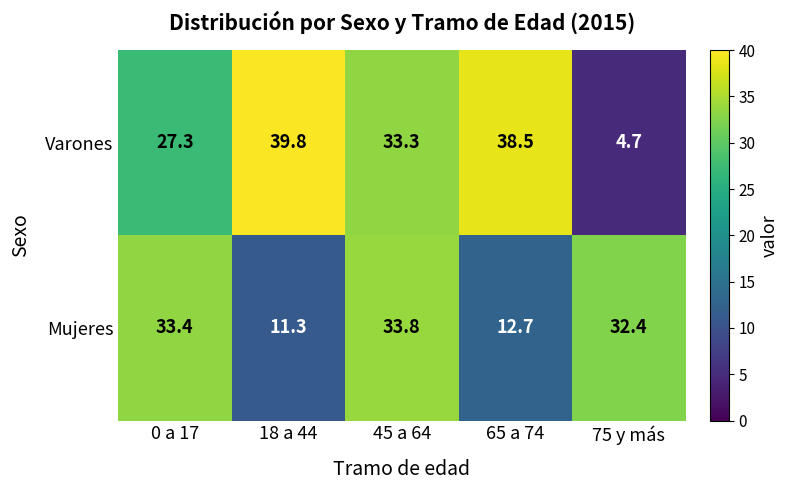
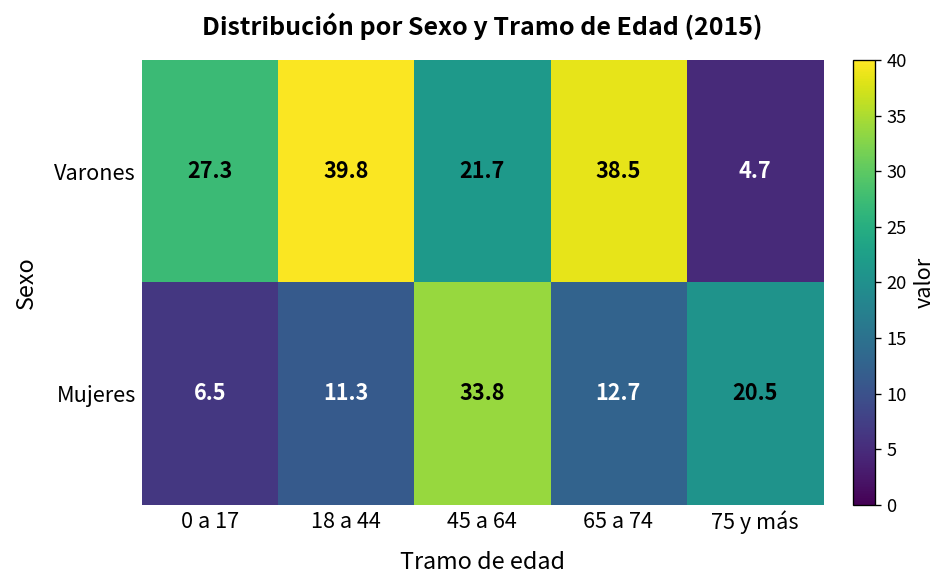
Varones, 45 a 64: 33.3 -> 21.7
Mujeres, 0 a 17: 33.4 -> 6.5
Mujeres, 75 y más: 32.4 -> 20.5
